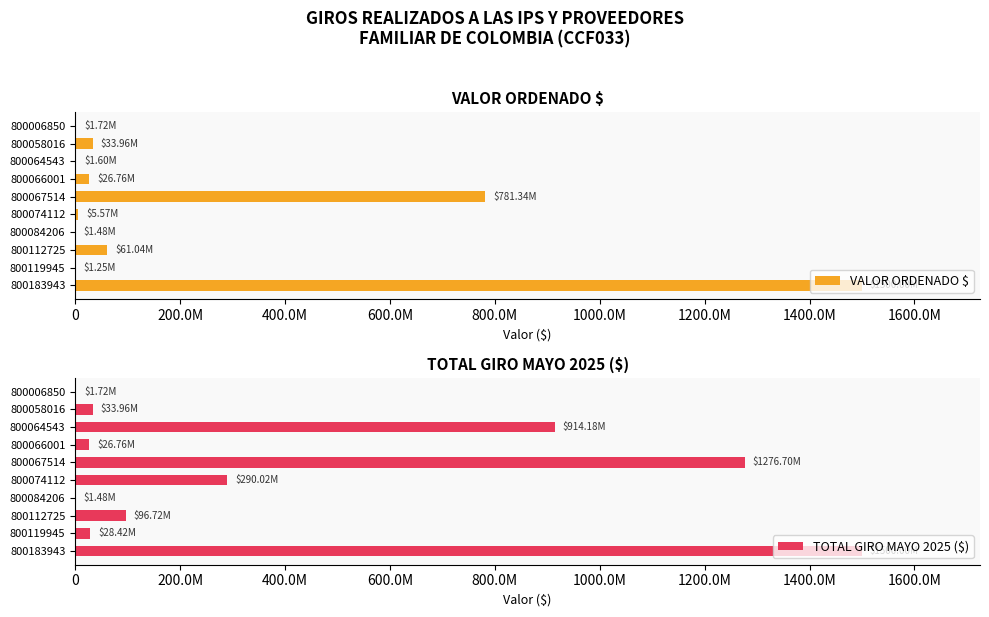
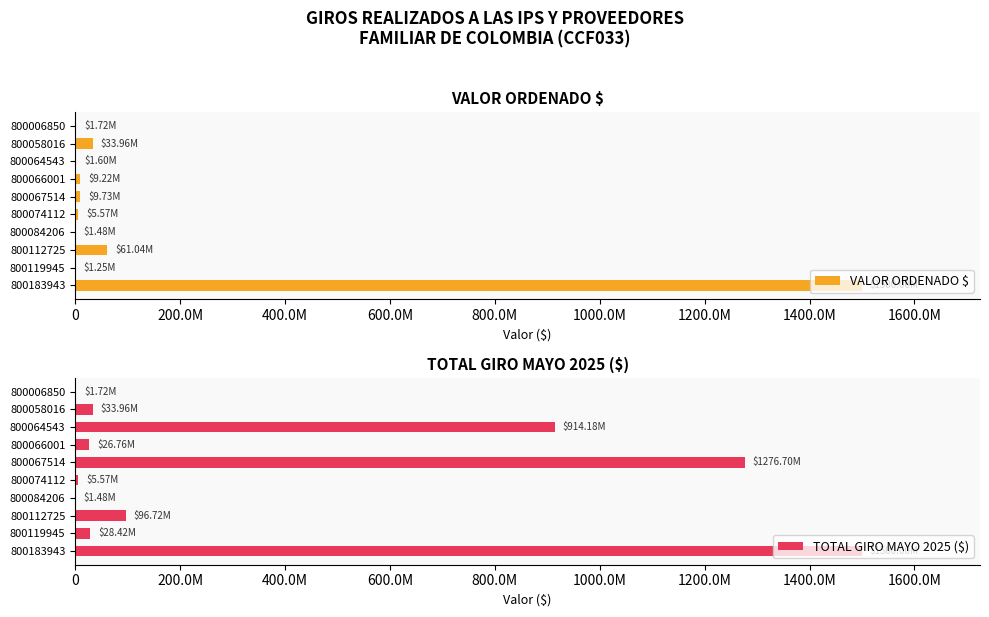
VALOR ORDENADO $, 800066001: $26.76M -> $9.22M
VALOR ORDENADO $, 800067514: $781.34M -> $9.73M
TOTAL GIRO MAYO 2025 ($), 800074112: $290.02M -> $5.57M
